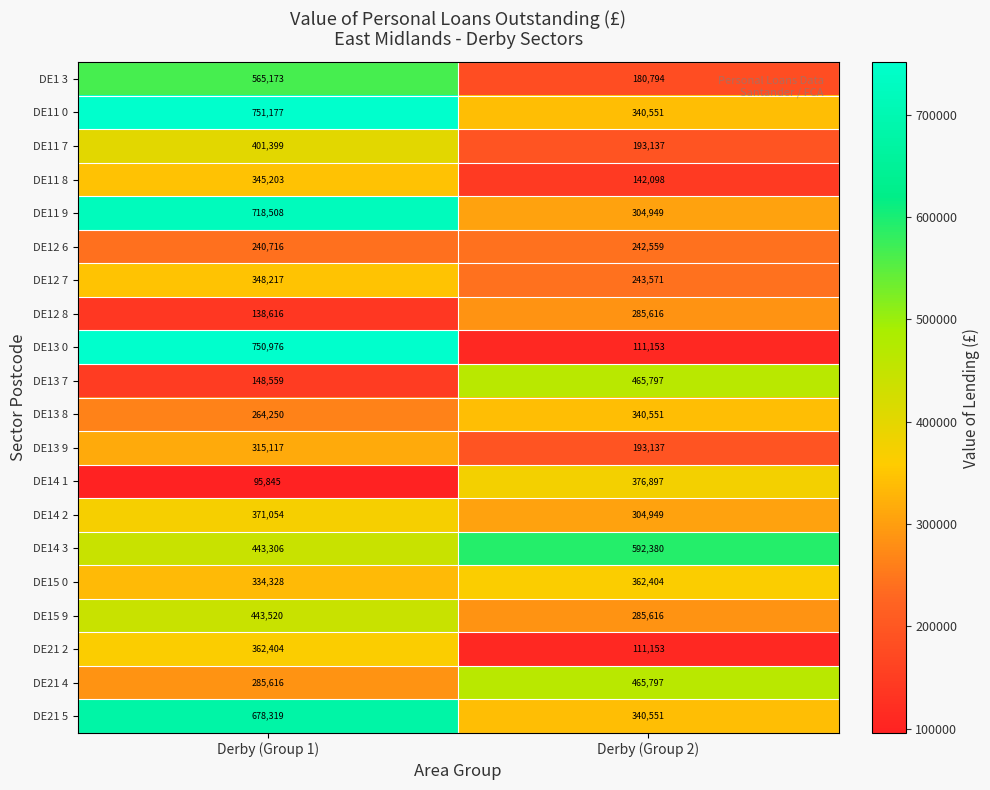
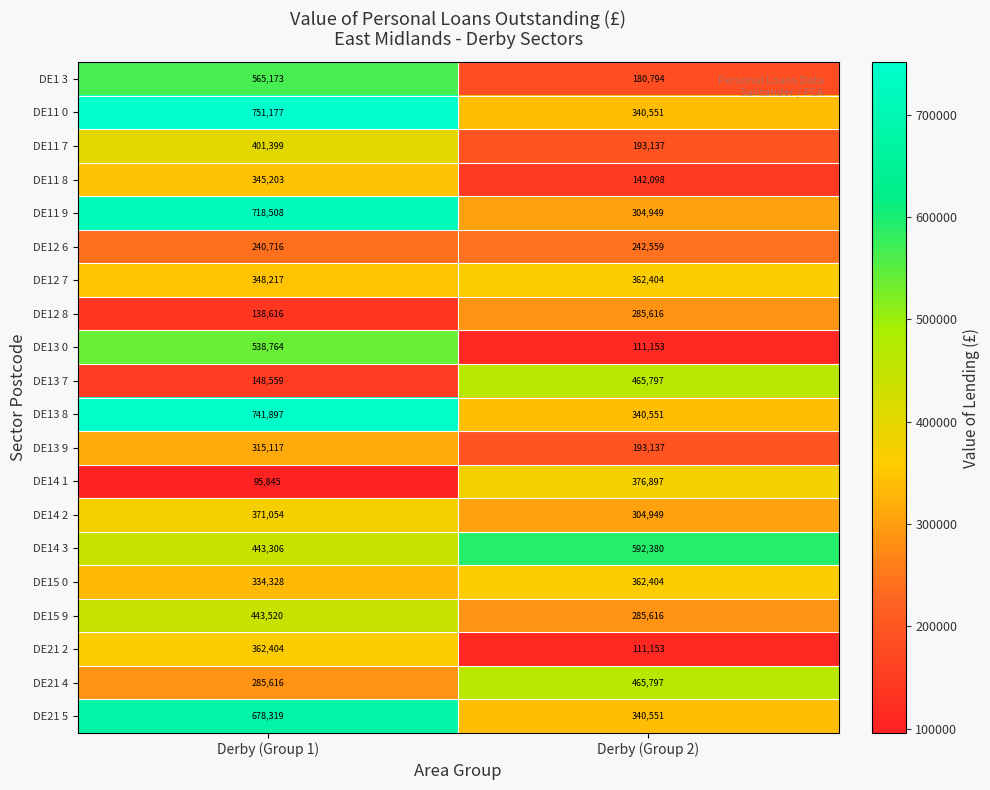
DE12 7, Derby (Group 2): 243,571 -> 362,404
DE13 0, Derby (Group 1): 750,976 -> 538,764
DE13 8, Derby (Group 1): 264,250 -> 741,897
